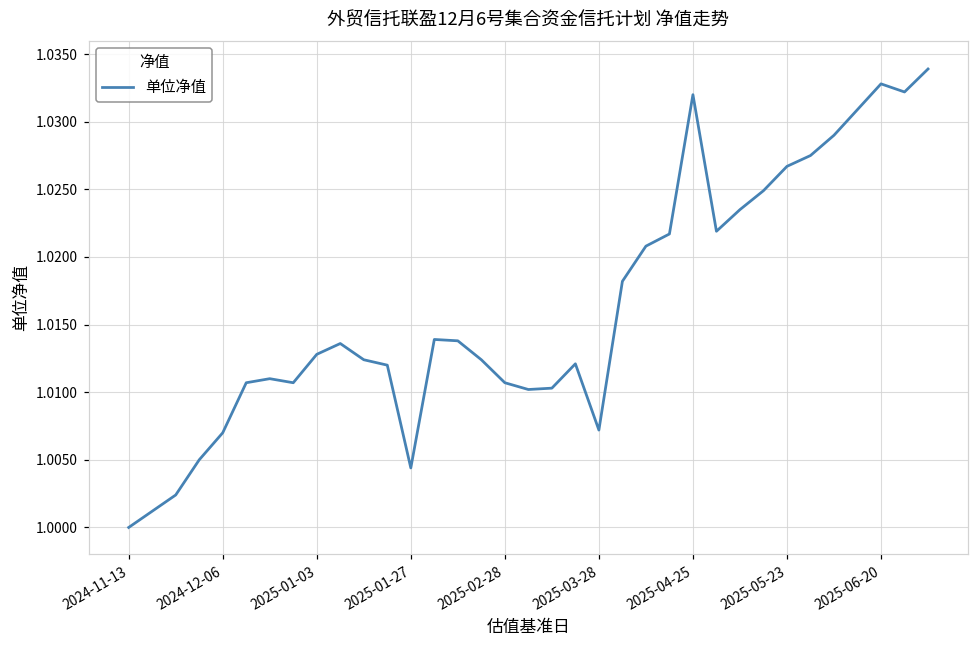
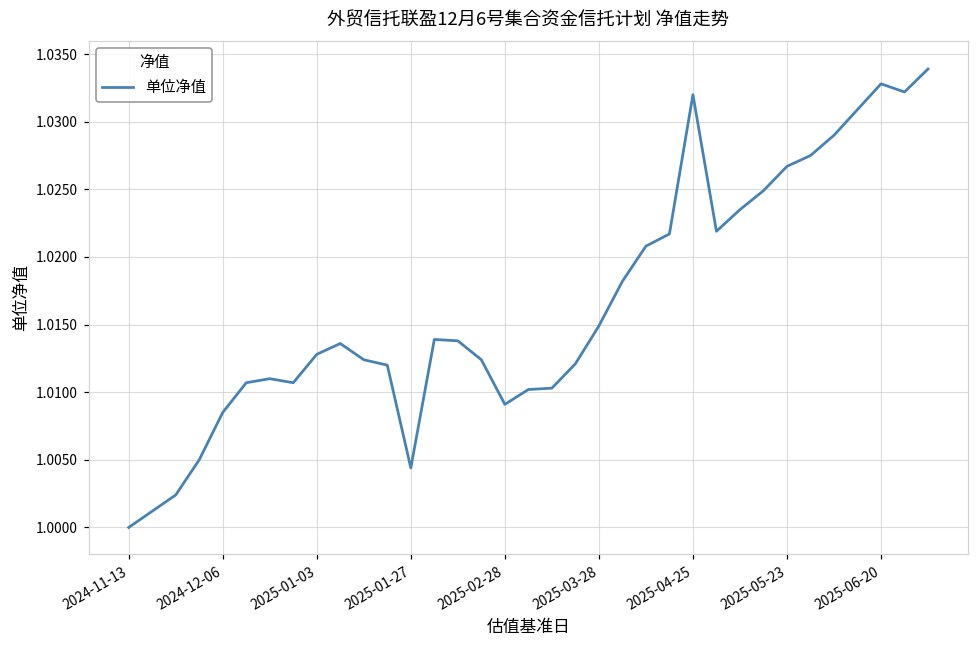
2024-12-06: 1.0070 -> 1.0085
2025-02-28: 1.0107 -> 1.0091
2025-03-28: 1.0072 -> 1.0149
